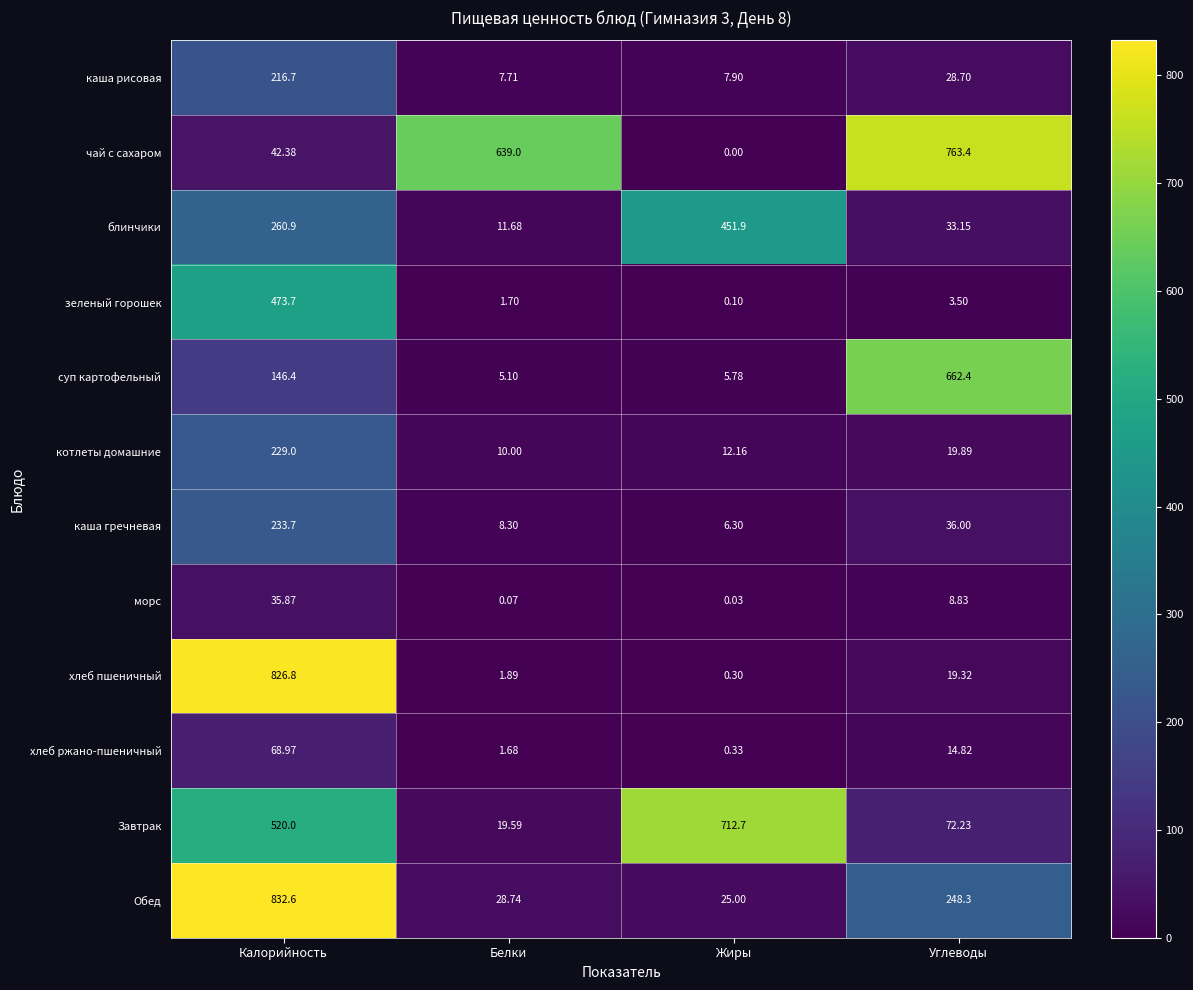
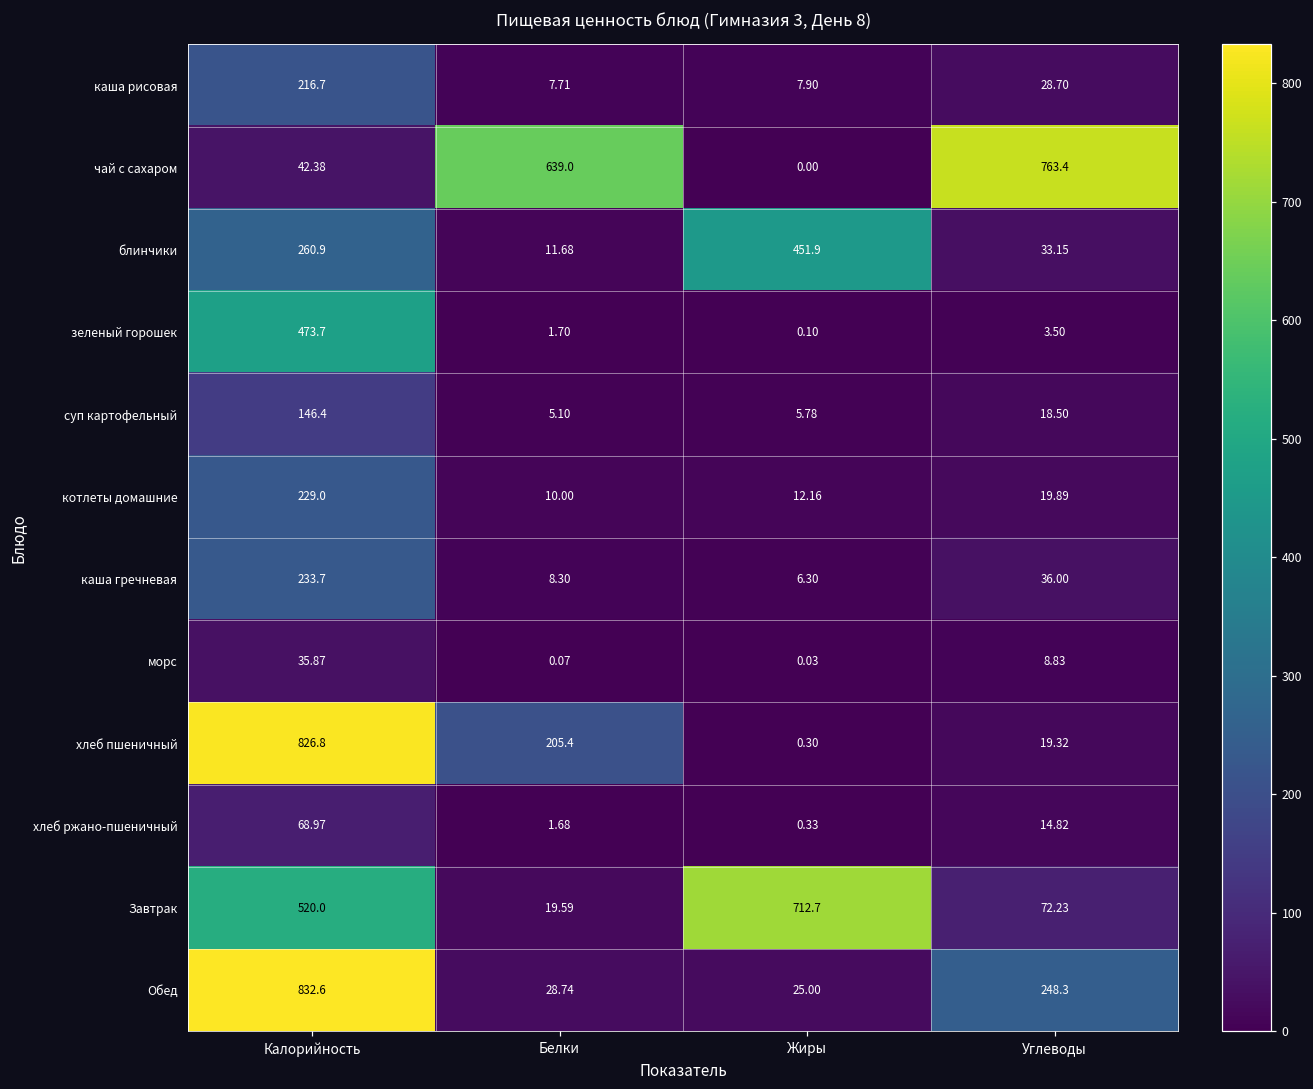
суп картофельный, Углеводы: 662.4 -> 18.50
хлеб пшеничный, Белки: 1.89 -> 205.4
